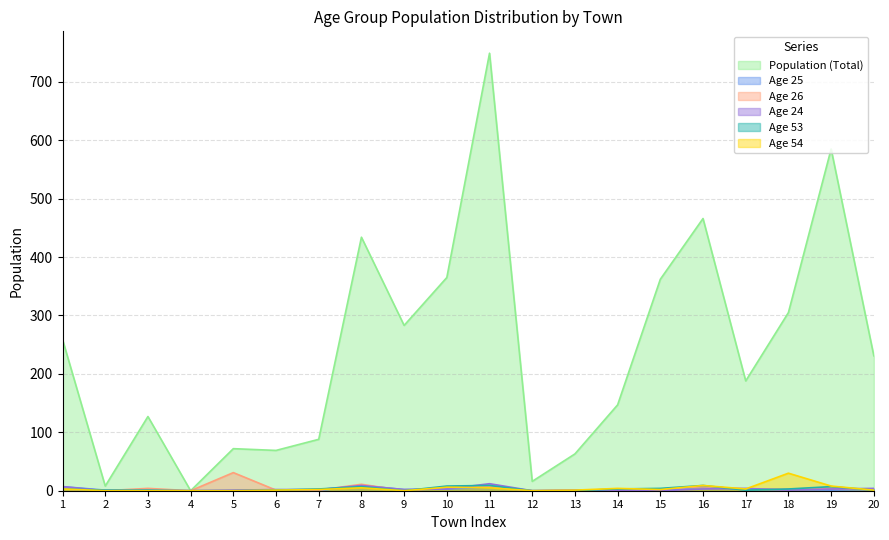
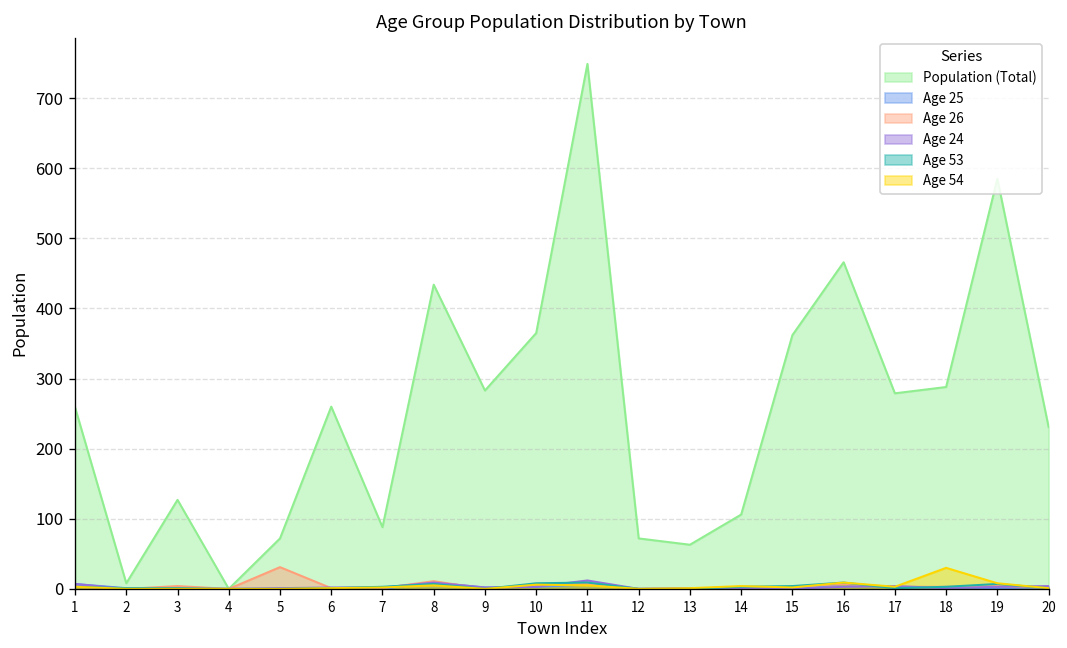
Population (Total), 6: 70 -> 260
Population (Total), 12: 20 -> 70
Population (Total), 14: 150 -> 110
Population (Total), 17: 190 -> 280
Population (Total), 18: 310 -> 290
